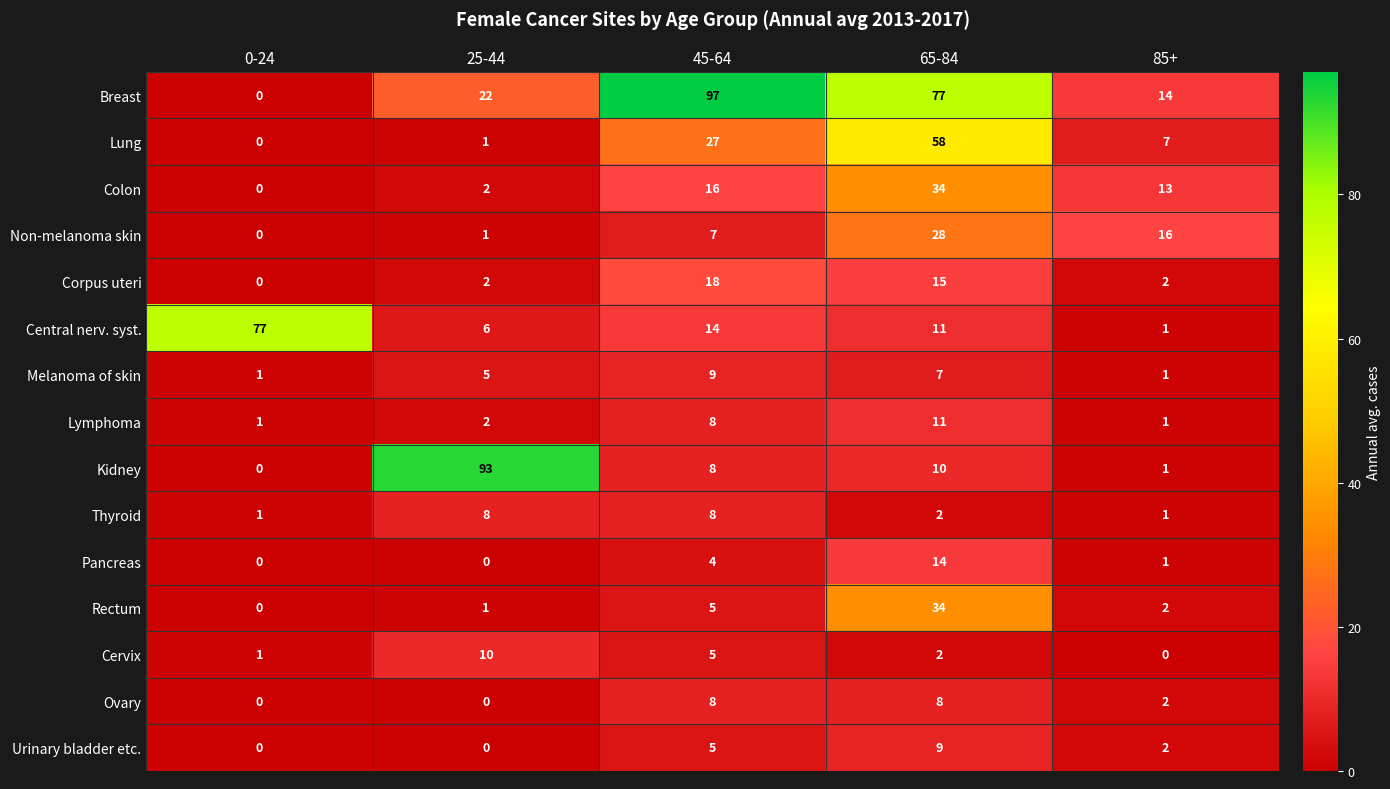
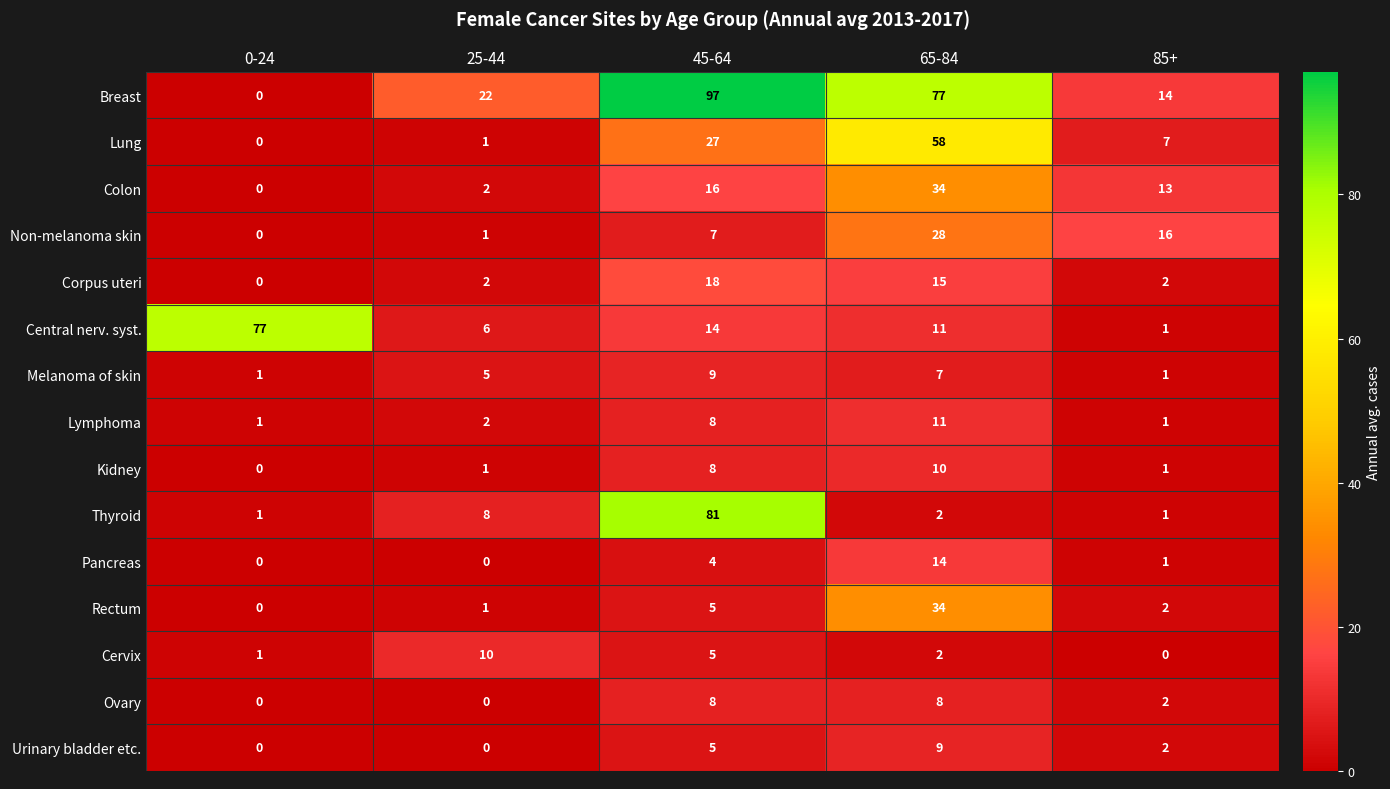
Kidney, 25-44: 93 -> 1
Thyroid, 45-64: 8 -> 81
